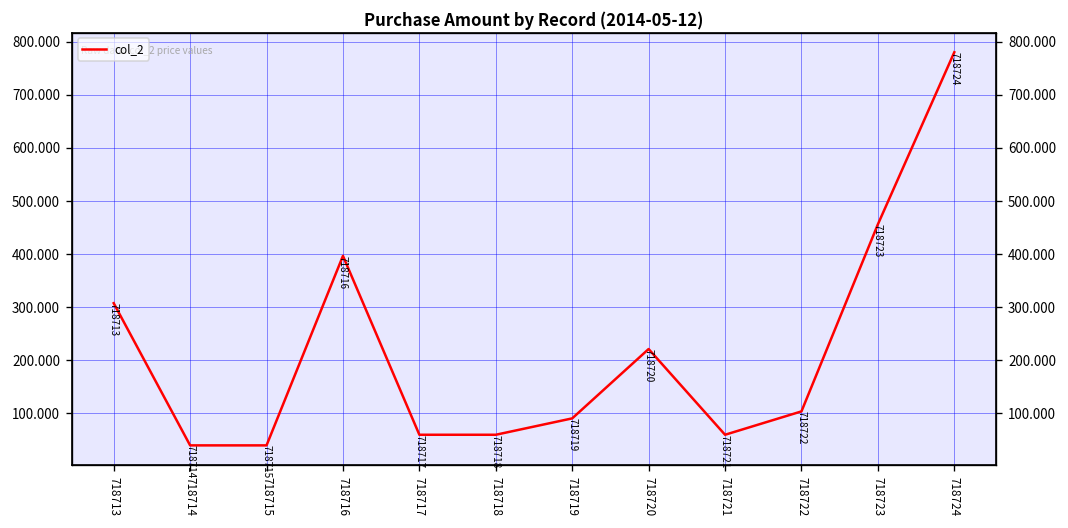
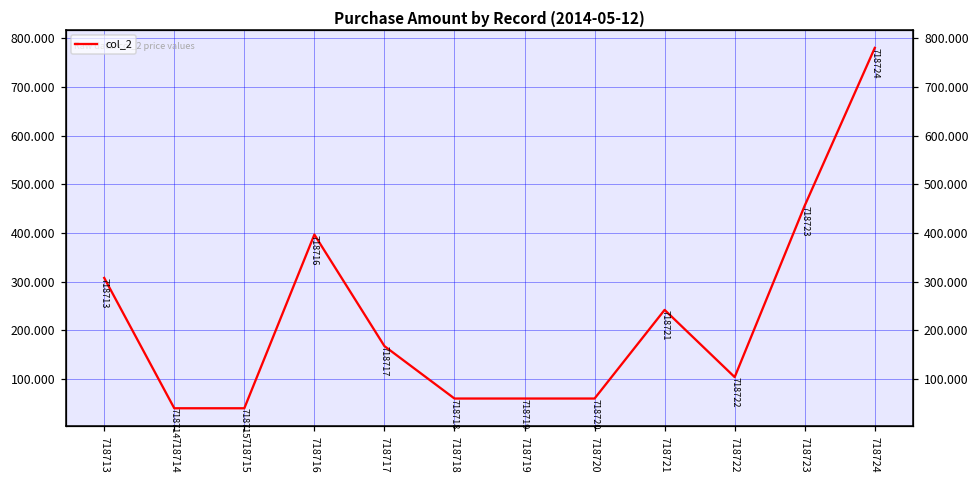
718717: 60 -> 170
718719: 90 -> 60
718720: 220 -> 60
718721: 60 -> 240
